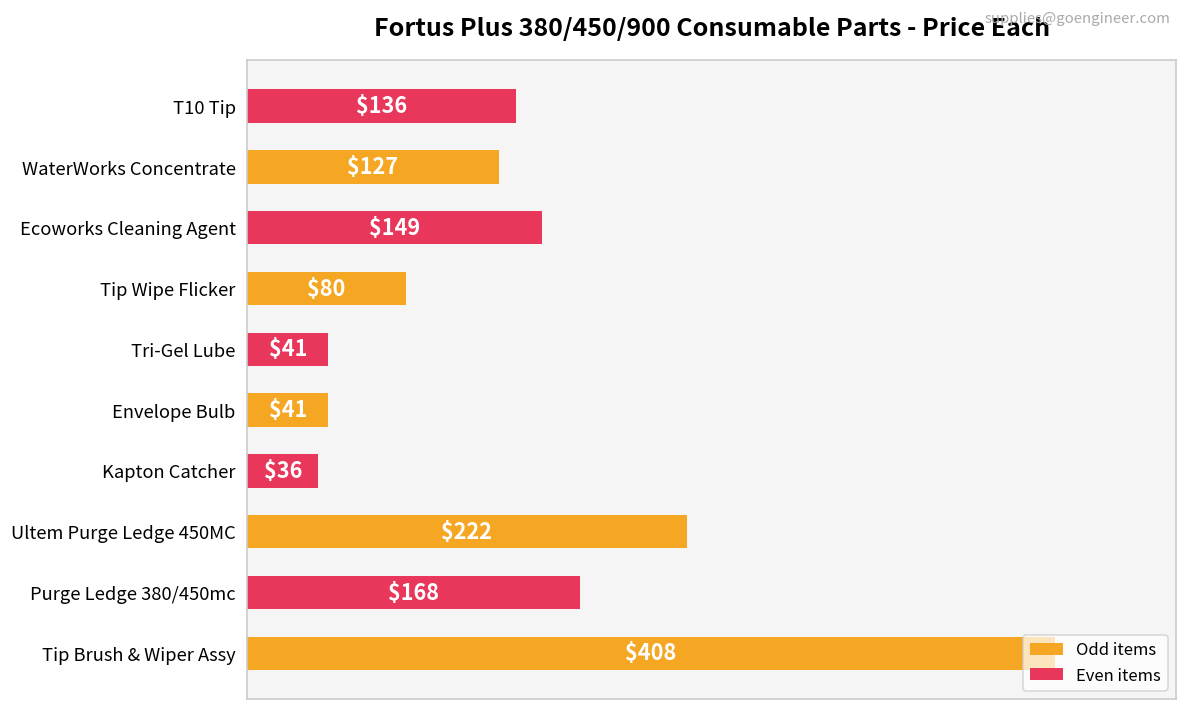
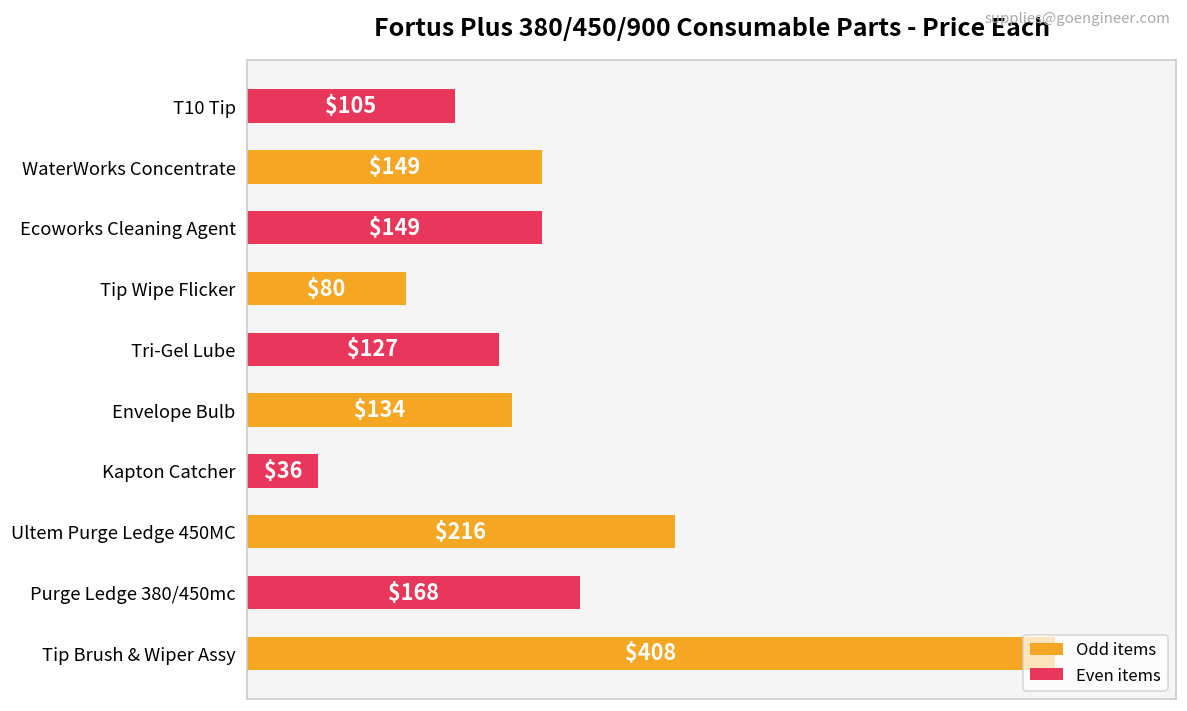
T10 Tip: $136 -> $105
WaterWorks Concentrate: $127 -> $149
Tri-Gel Lube: $41 -> $127
Envelope Bulb: $41 -> $134
Ultem Purge Ledge 450MC: $222 -> $216
